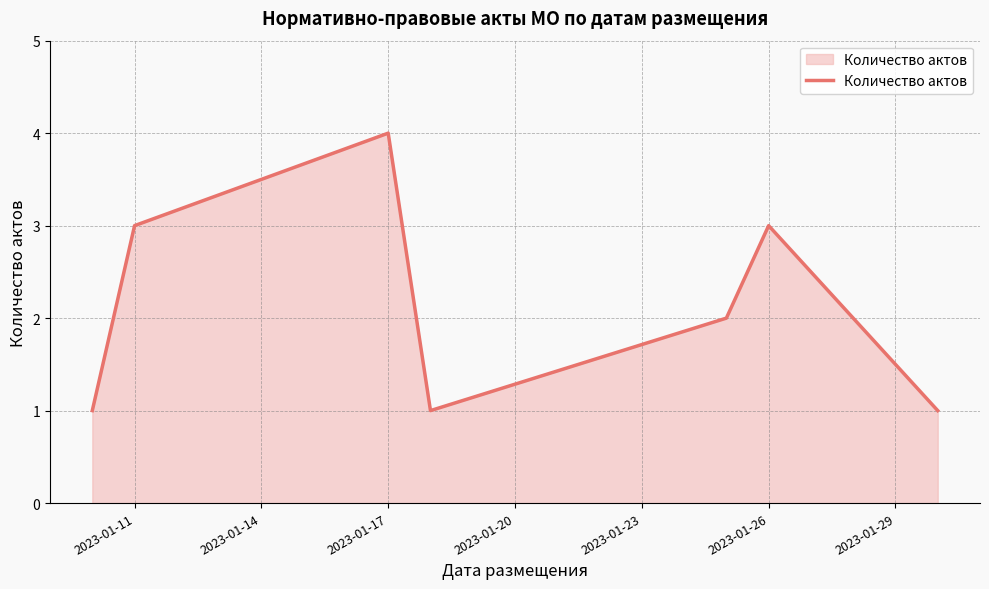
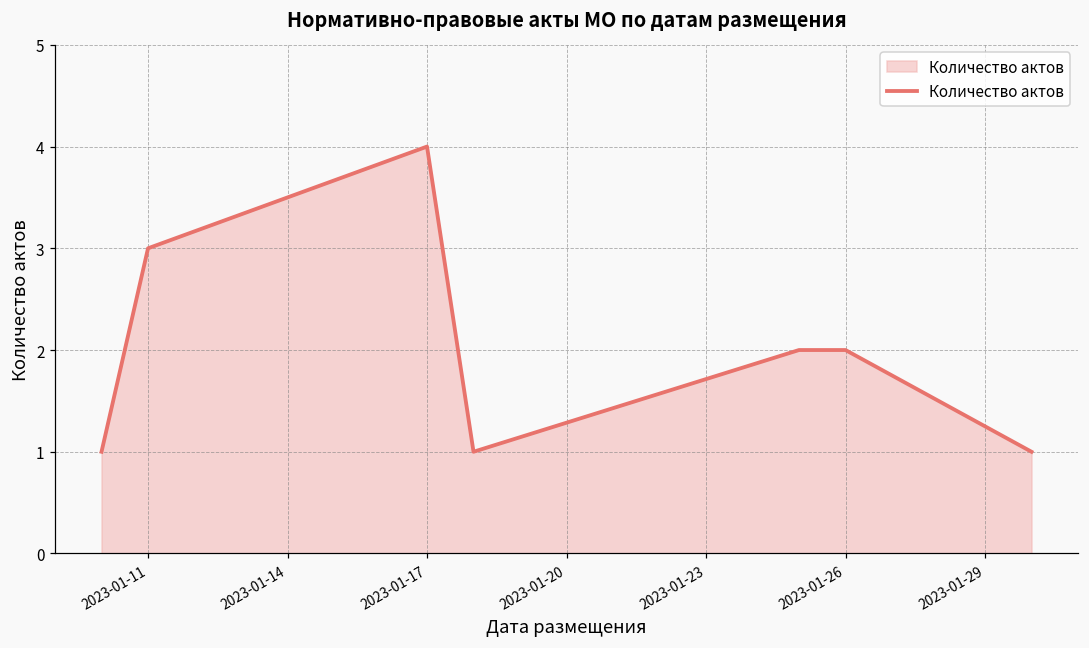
2023-01-26: 3 -> 2
